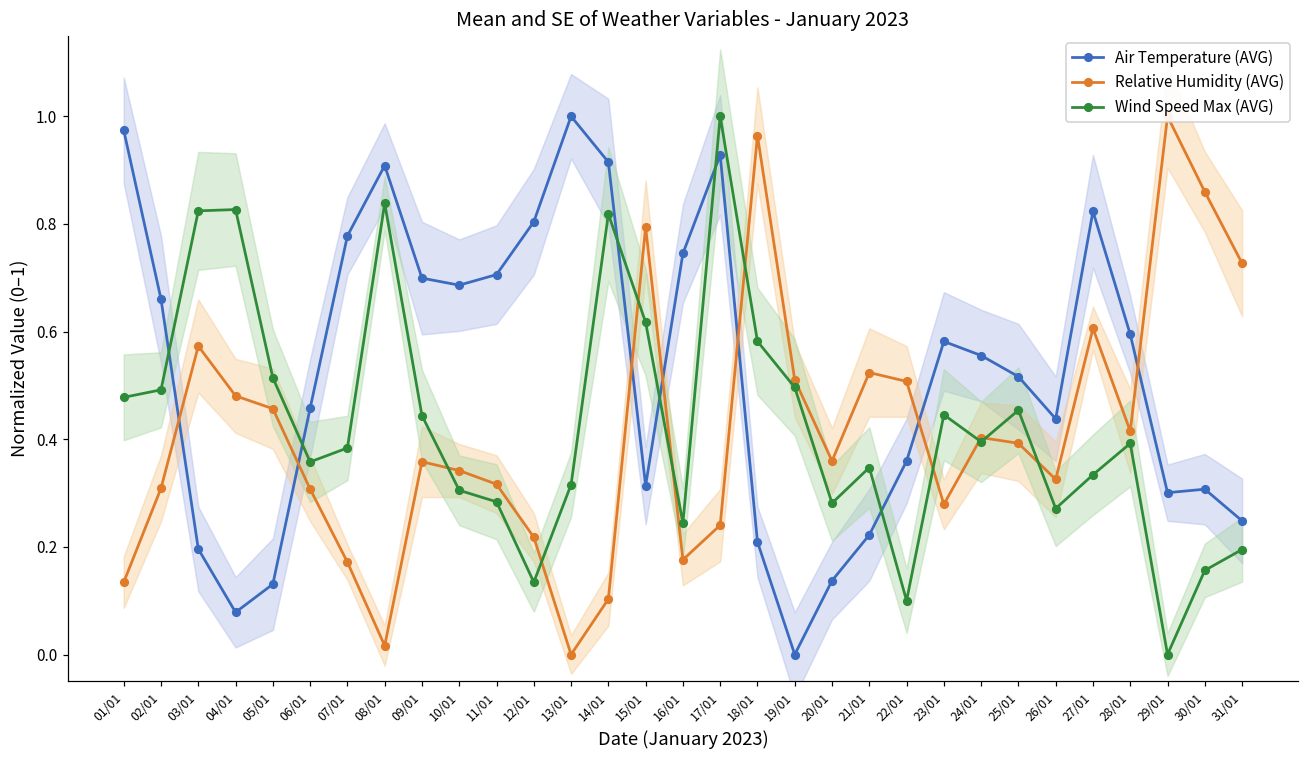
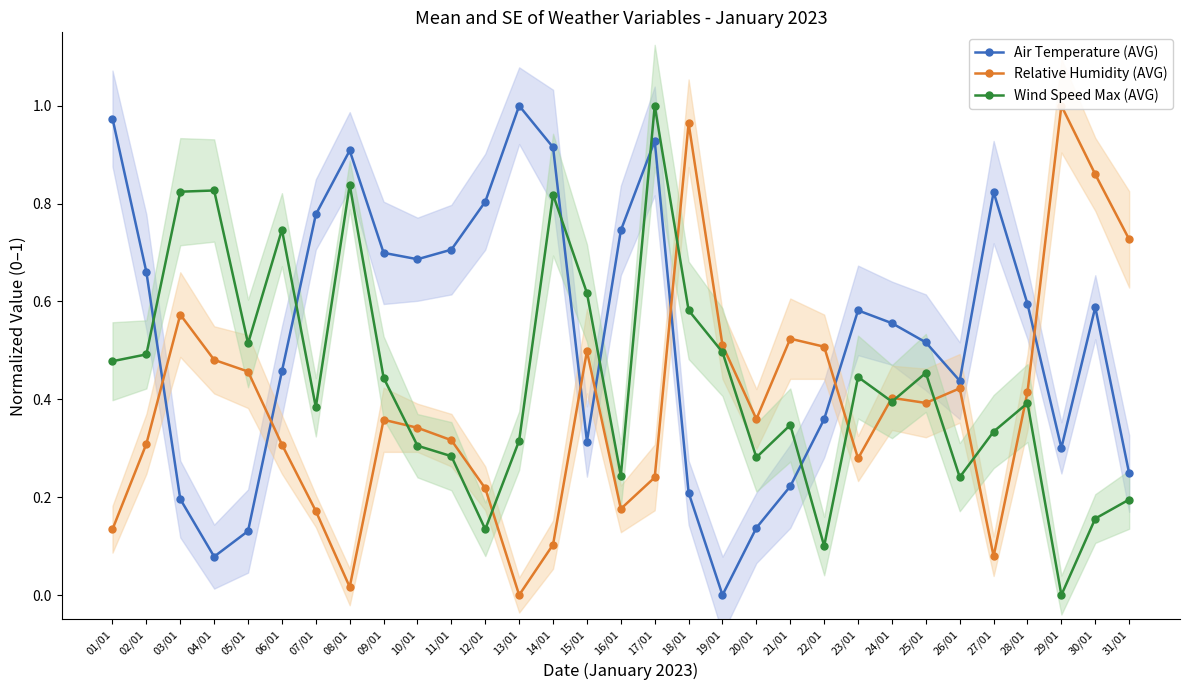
Wind Speed Max (AVG), 06/01: 0.36 -> 0.75
Relative Humidity (AVG), 15/01: 0.79 -> 0.50
Relative Humidity (AVG), 26/01: 0.33 -> 0.42
Wind Speed Max (AVG), 26/01: 0.27 -> 0.24
Relative Humidity (AVG), 27/01: 0.61 -> 0.08
Air Temperature (AVG), 30/01: 0.31 -> 0.59
